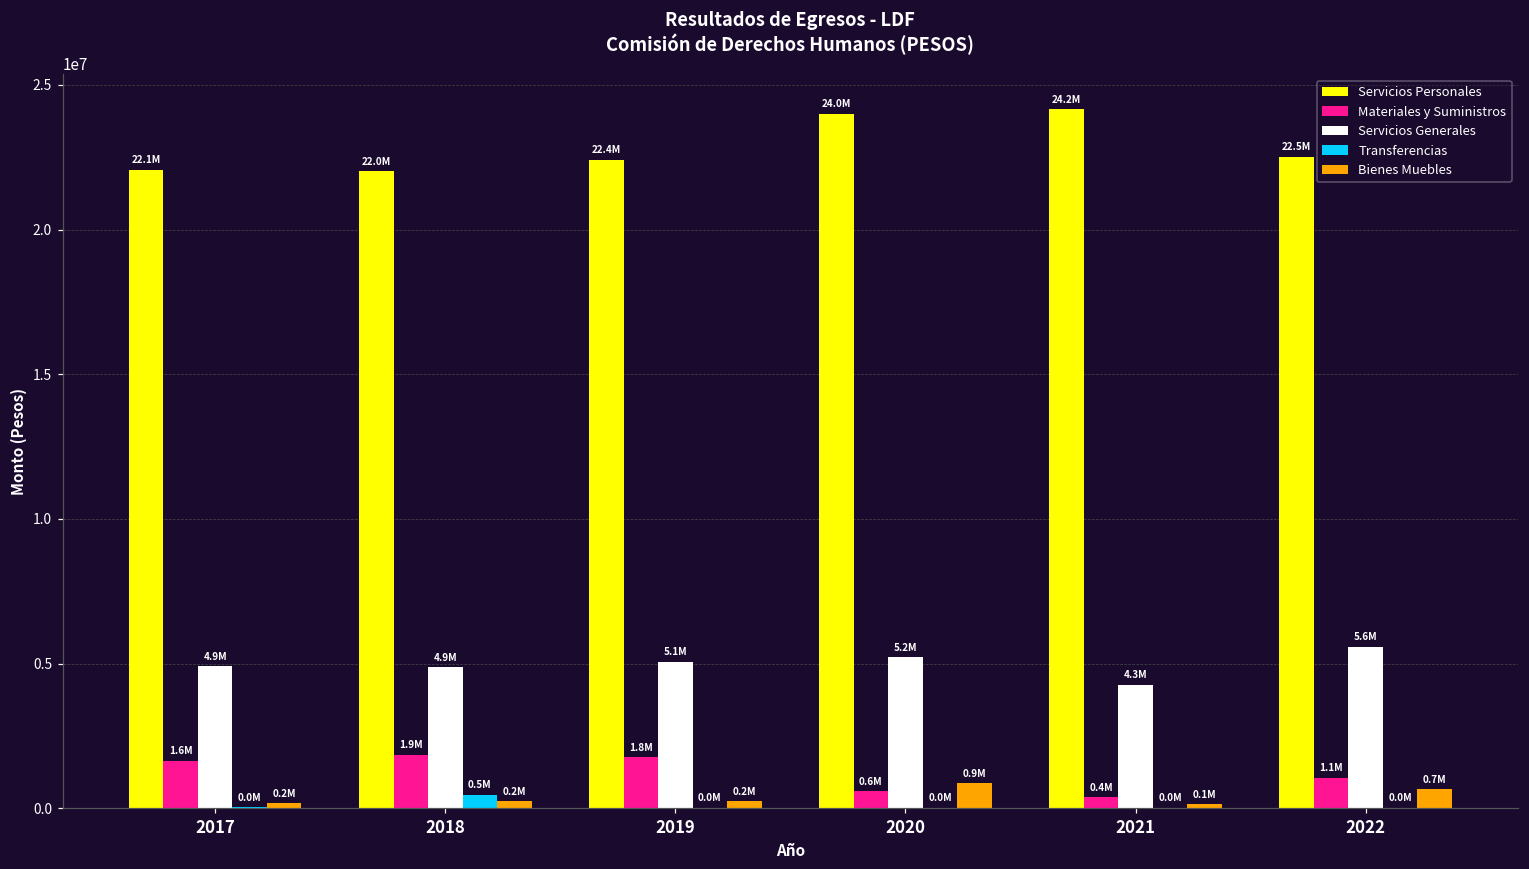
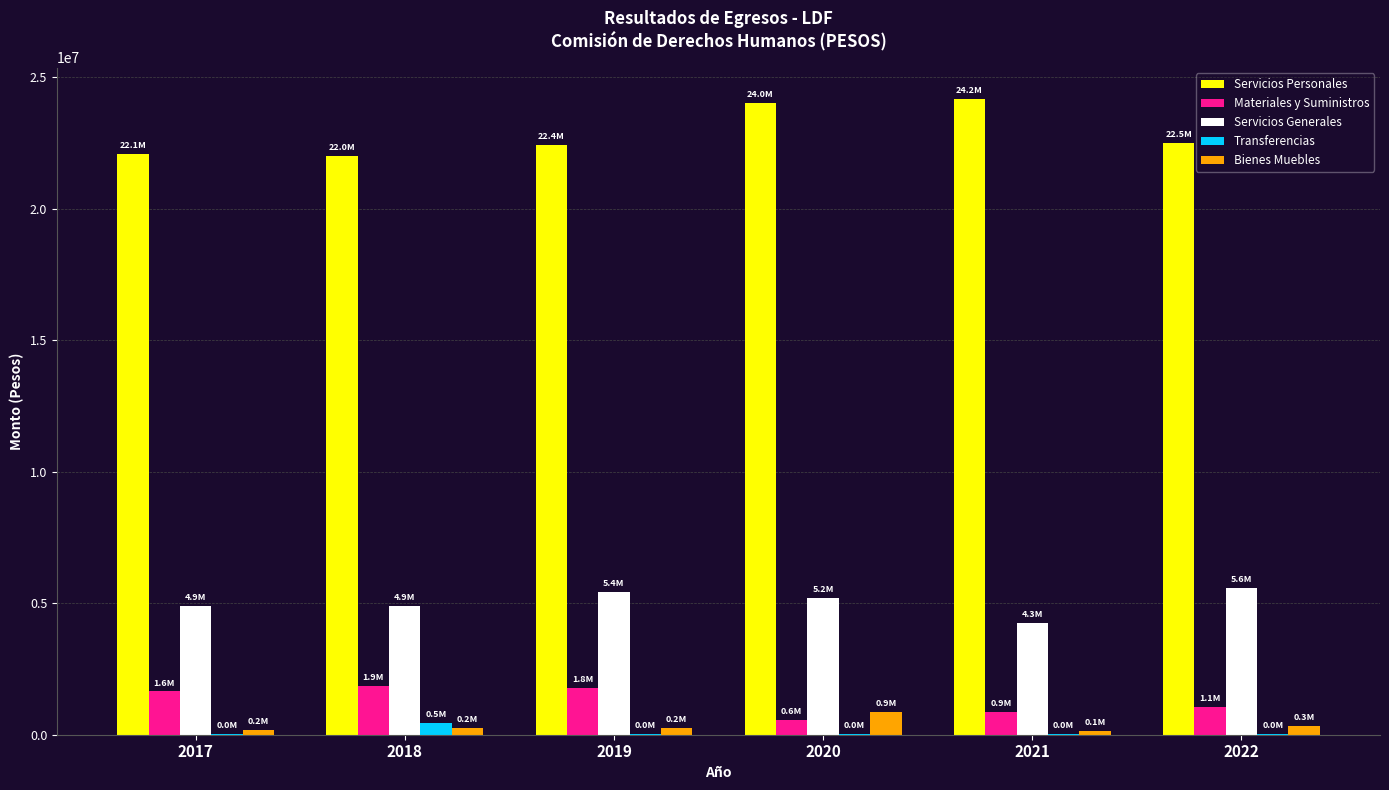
Servicios Generales, 2019: 5.1M -> 5.4M
Materiales y Suministros, 2021: 0.4M -> 0.9M
Bienes Muebles, 2022: 0.7M -> 0.3M
